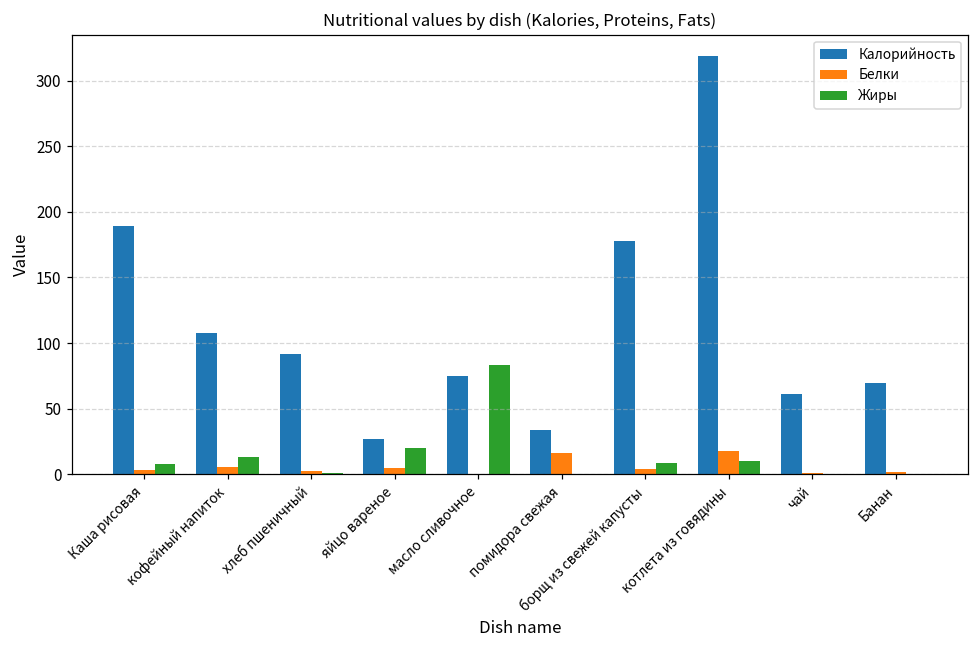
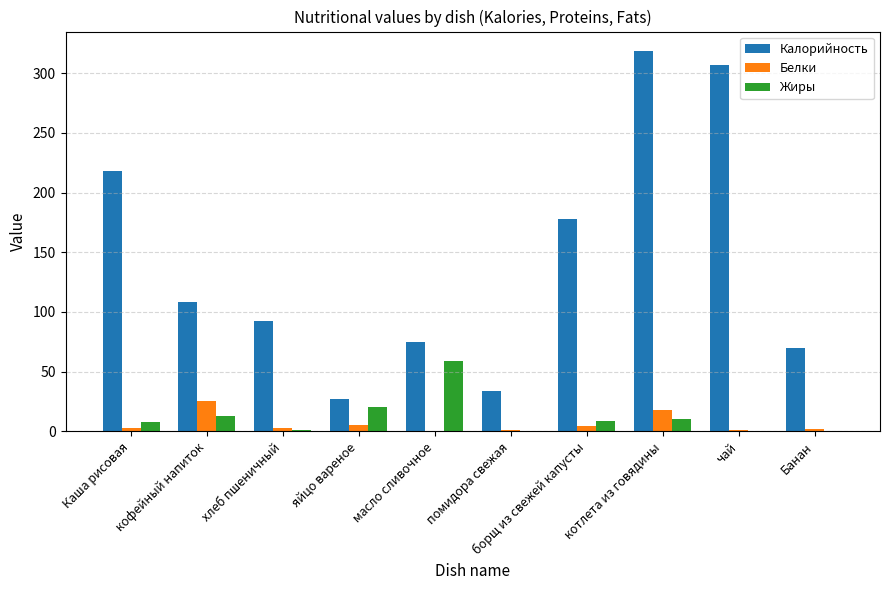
Калорийность, Каша рисовая: 189 -> 218
Белки, кофейный напиток: 6 -> 25
Жиры, масло сливочное: 83 -> 59
Белки, помидора свежая: 16 -> 1
Калорийность, чай: 61 -> 307
